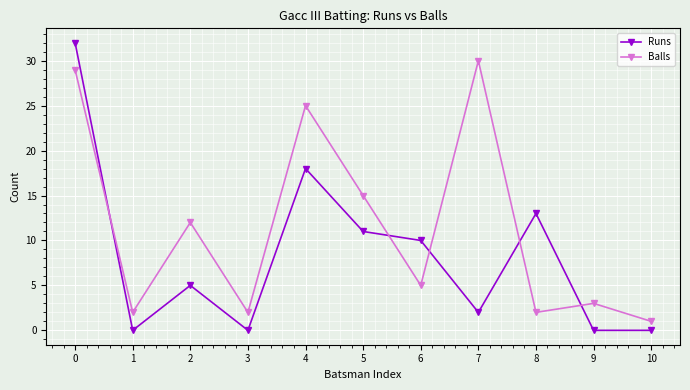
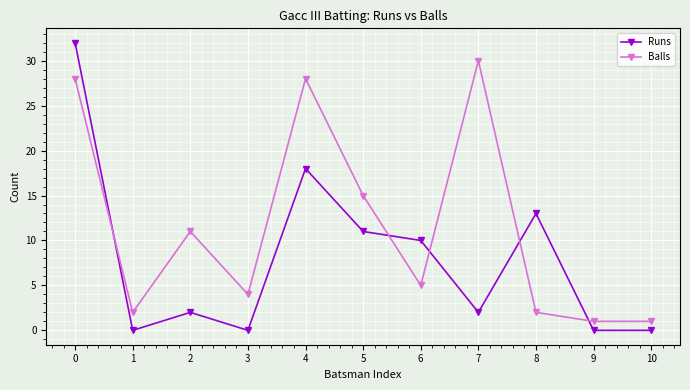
Balls, 0: 29 -> 28
Runs, 2: 5 -> 2
Balls, 2: 12 -> 11
Balls, 3: 2 -> 4
Balls, 4: 25 -> 28
Balls, 9: 3 -> 1
